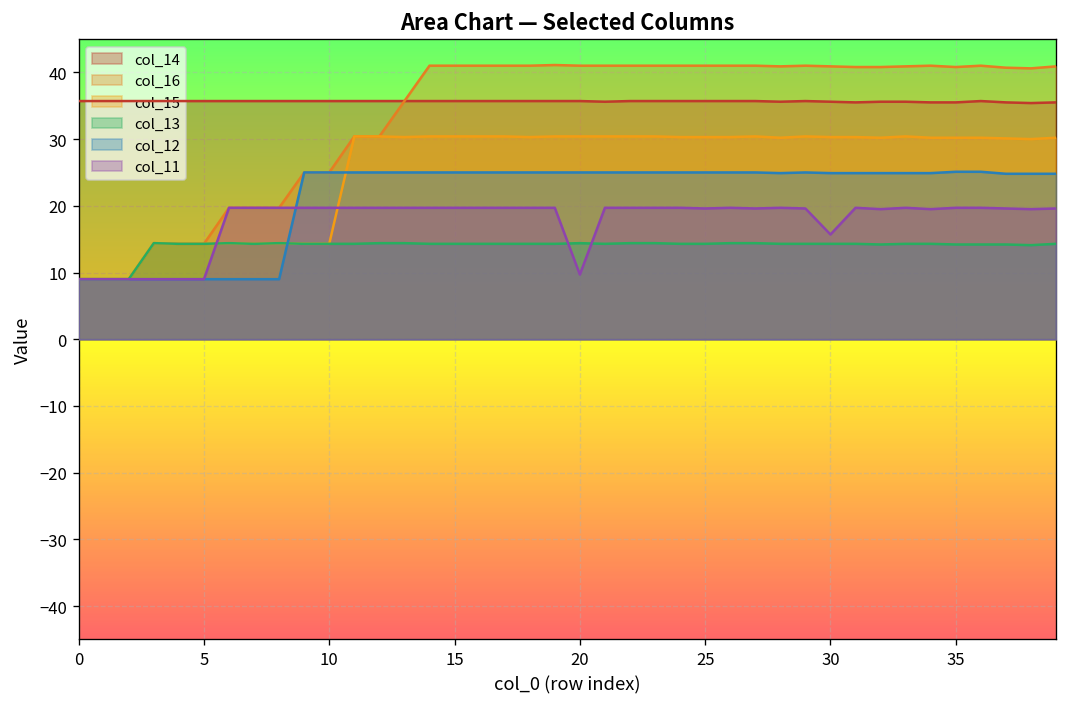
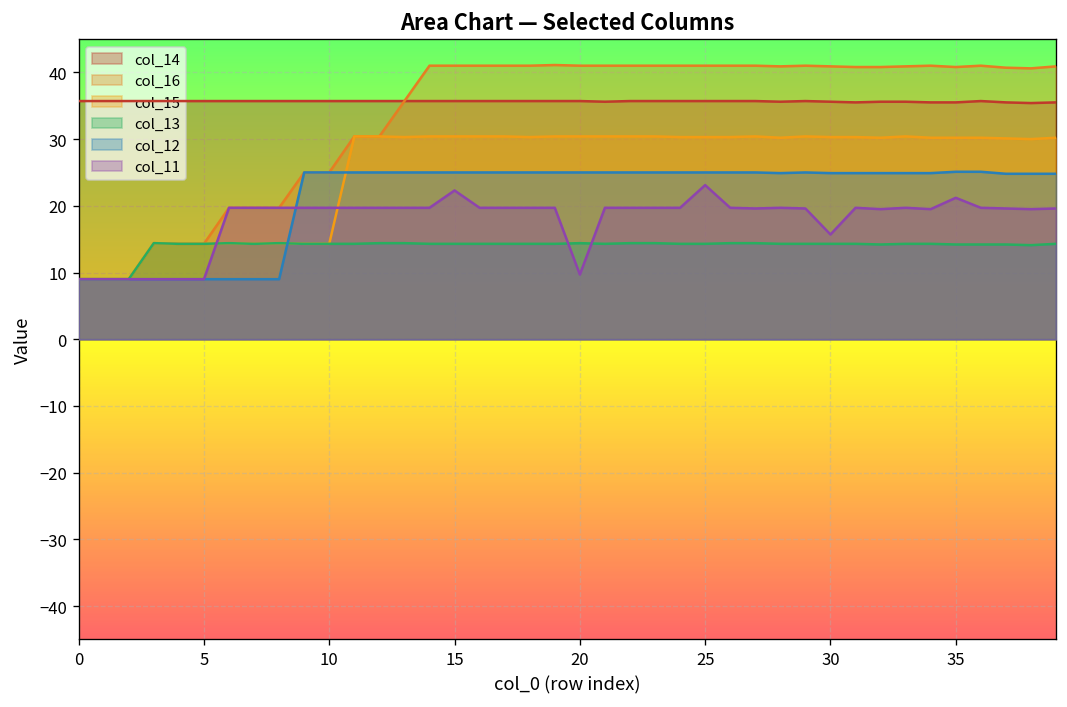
col_11, 15: 20 -> 22
col_11, 25: 20 -> 23
col_11, 35: 20 -> 21
